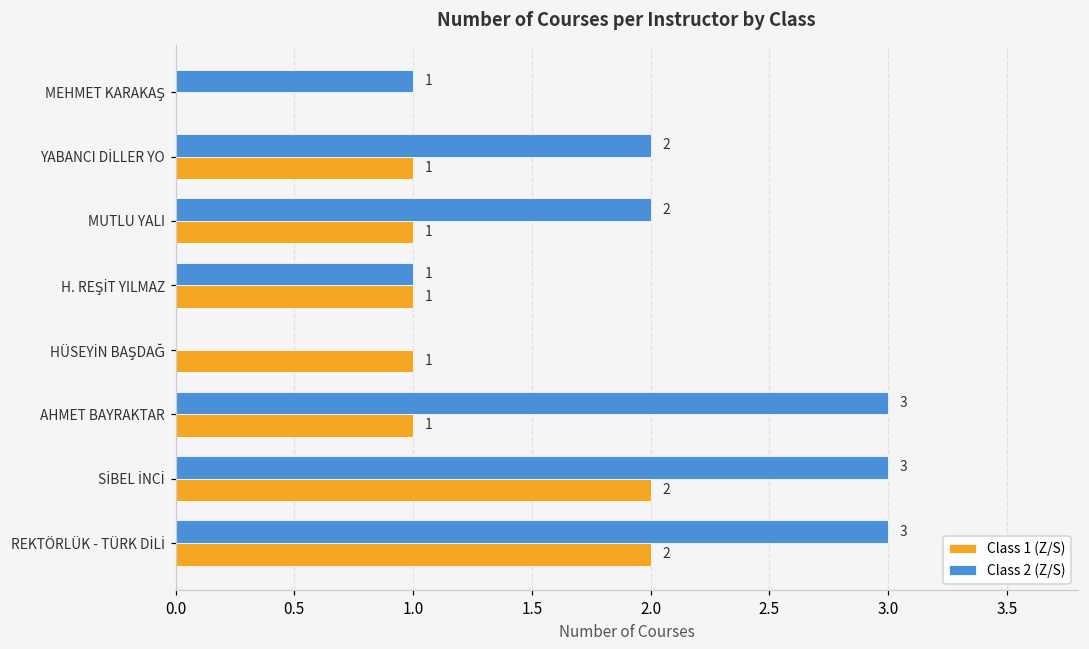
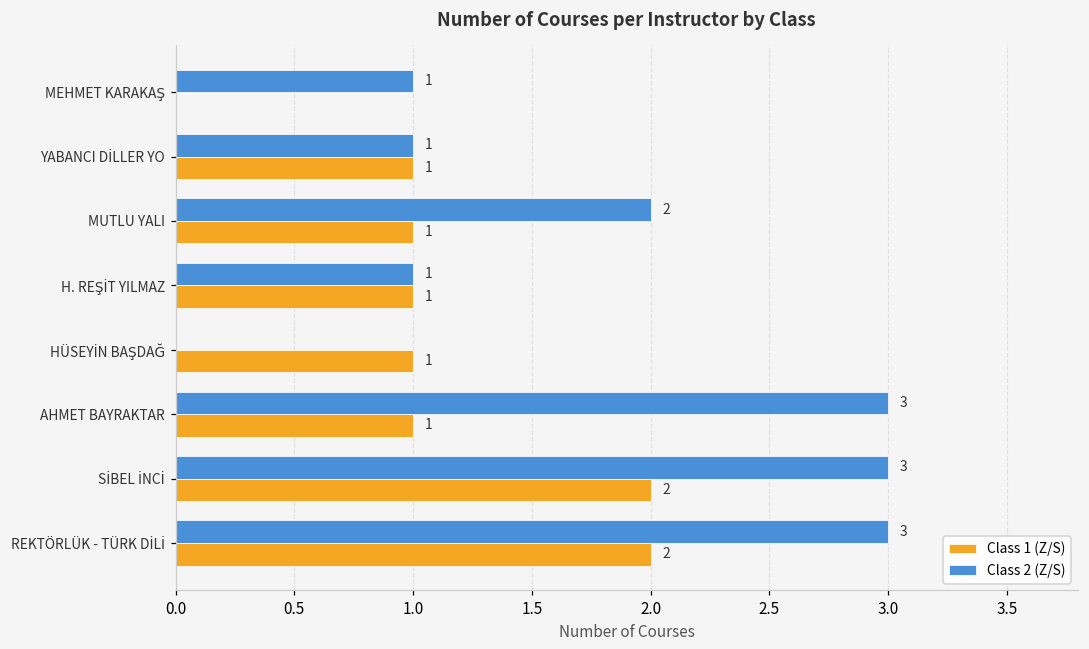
Class 2 (Z/S), YABANCI DİLLER YO: 2 -> 1
